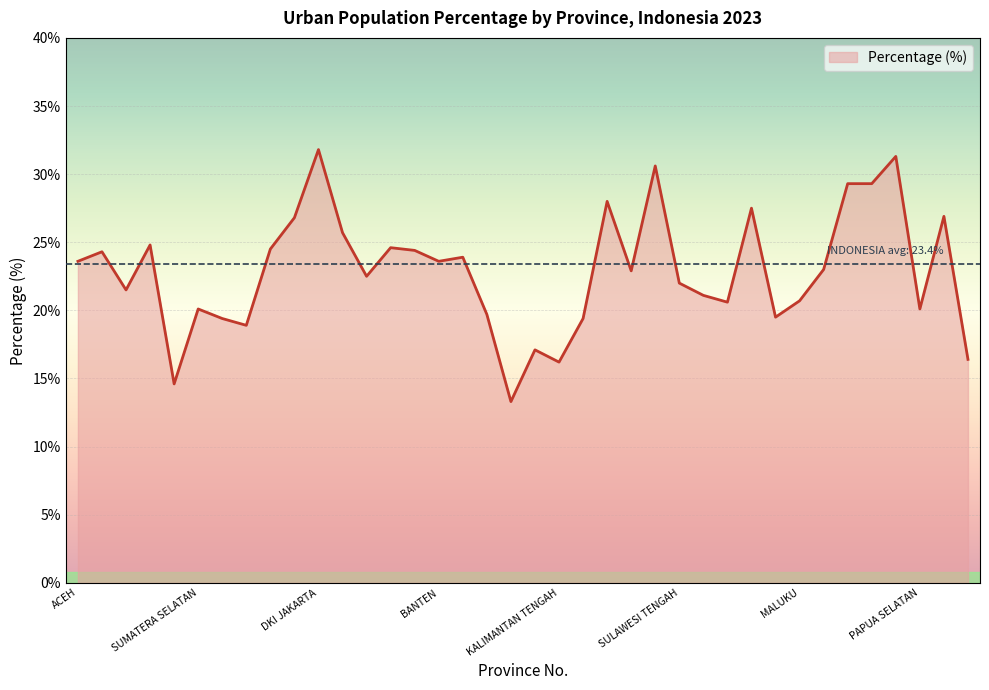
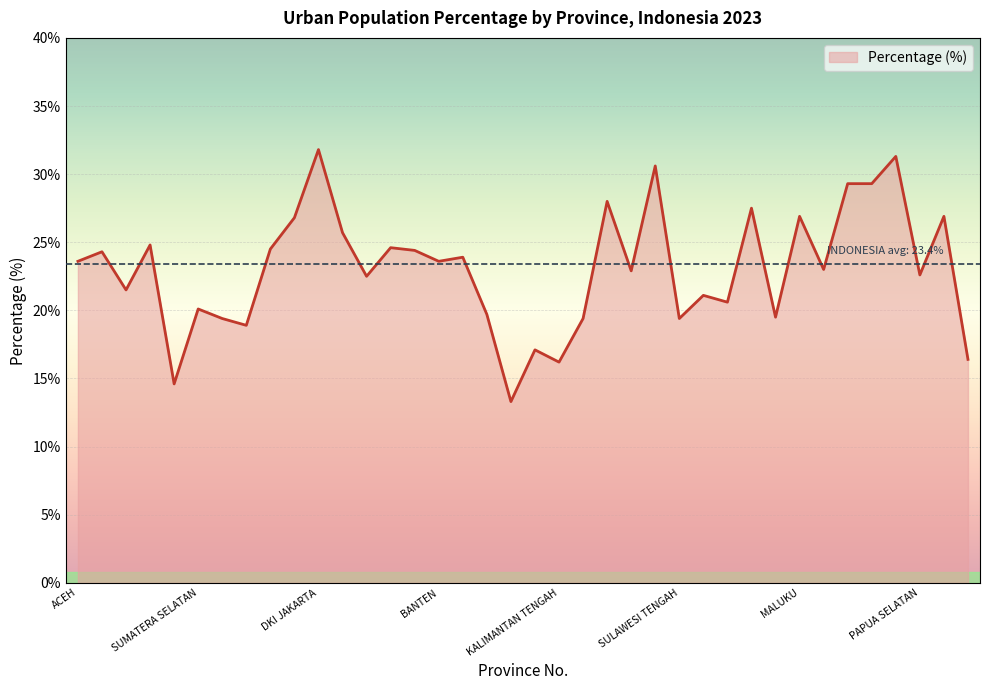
SULAWESI TENGAH: 22.0% -> 19.4%
MALUKU: 20.7% -> 26.9%
PAPUA SELATAN: 20.1% -> 22.6%
